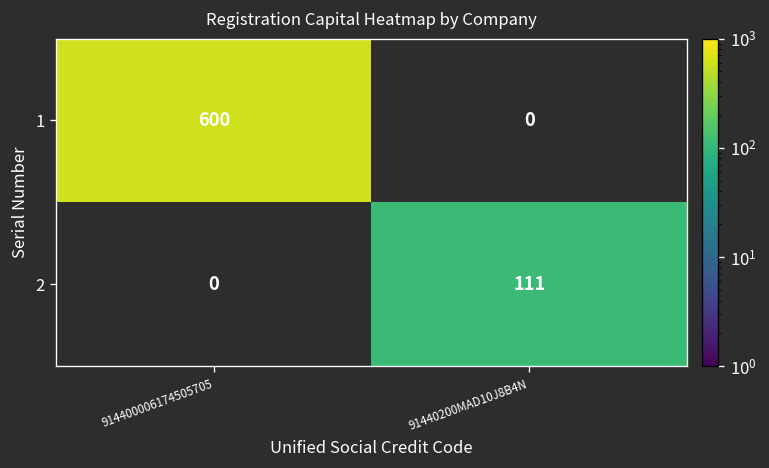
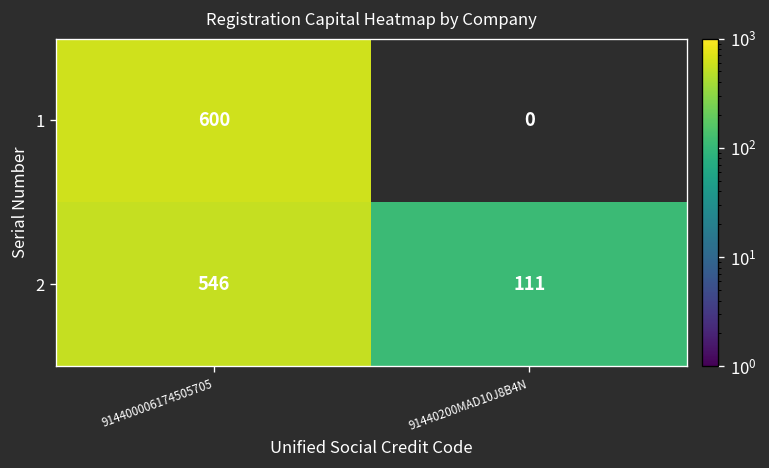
2, 914400006174505705: 0 -> 546
